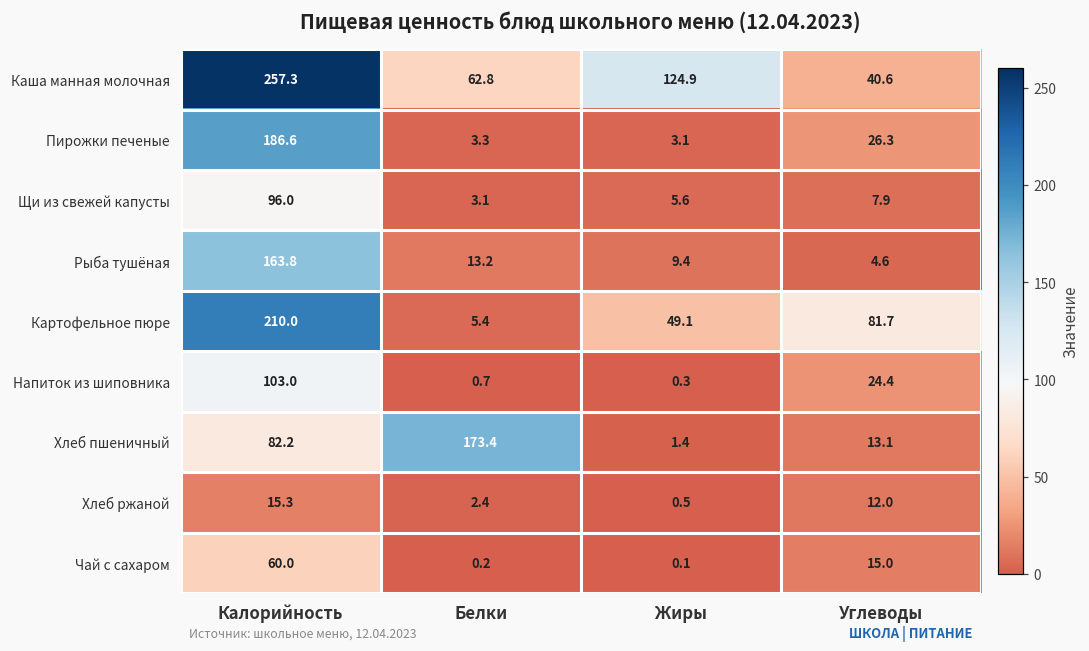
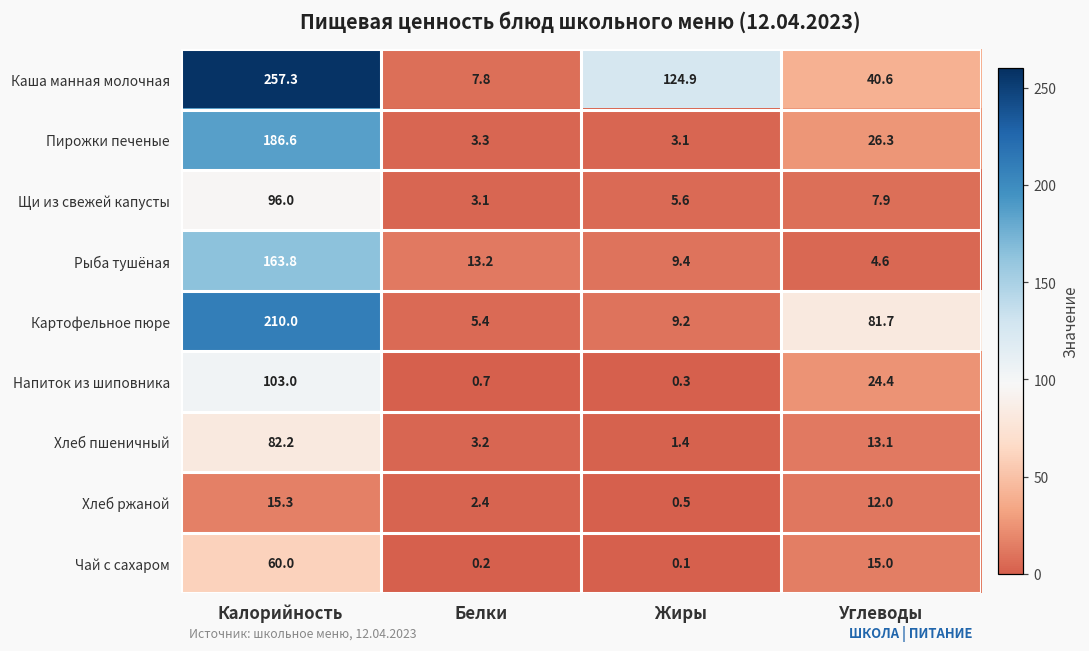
Каша манная молочная, Белки: 62.8 -> 7.8
Картофельное пюре, Жиры: 49.1 -> 9.2
Хлеб пшеничный, Белки: 173.4 -> 3.2
